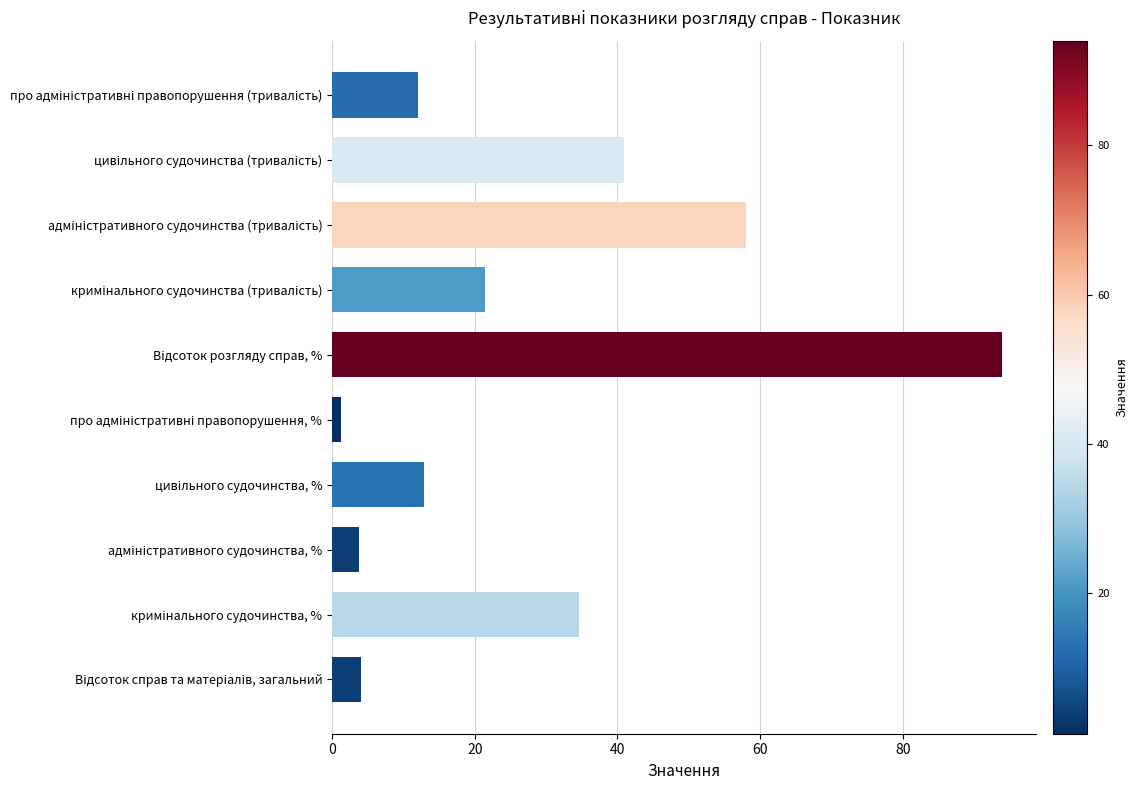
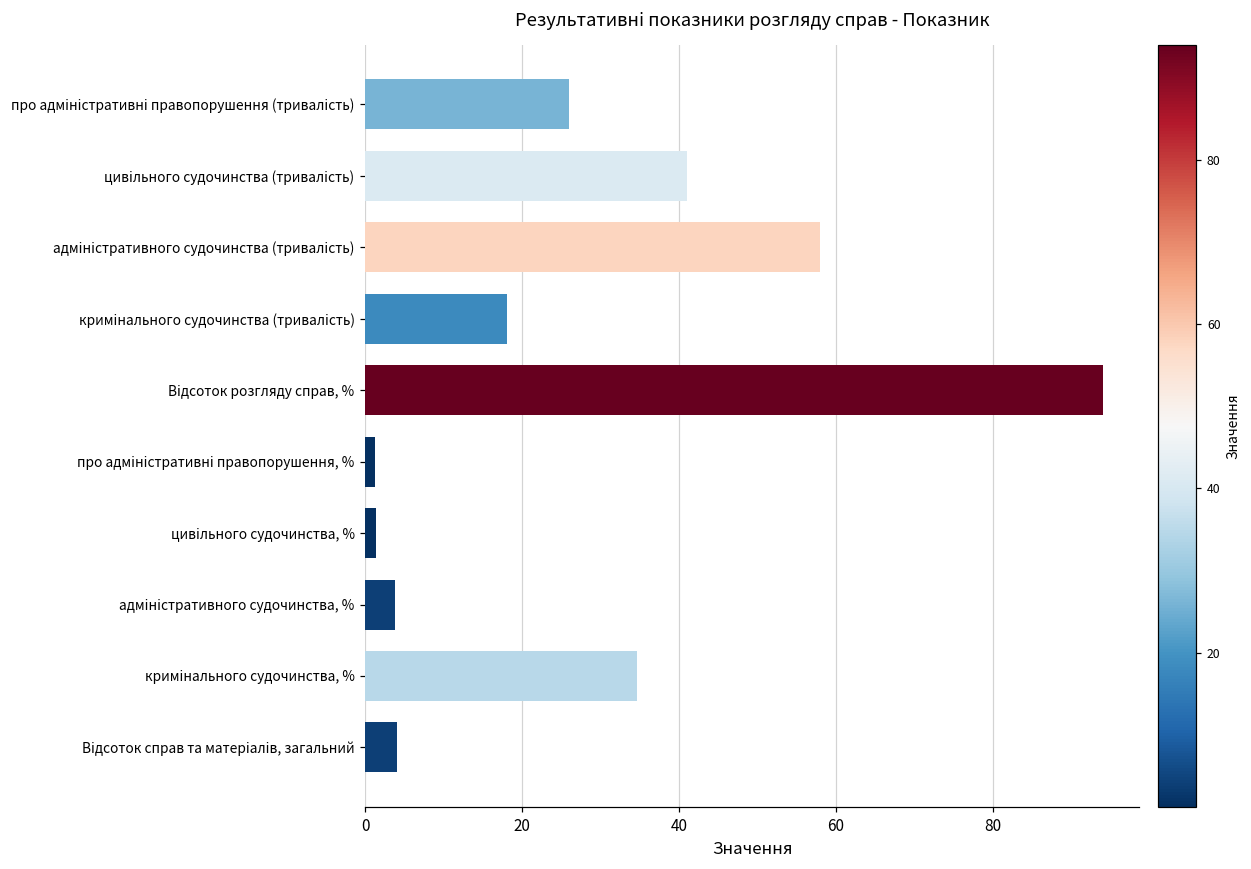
про адміністративні правопорушення (тривалість): 12 -> 26
кримінального судочинства (тривалість): 21 -> 18
цивільного судочинства, %: 13 -> 1
